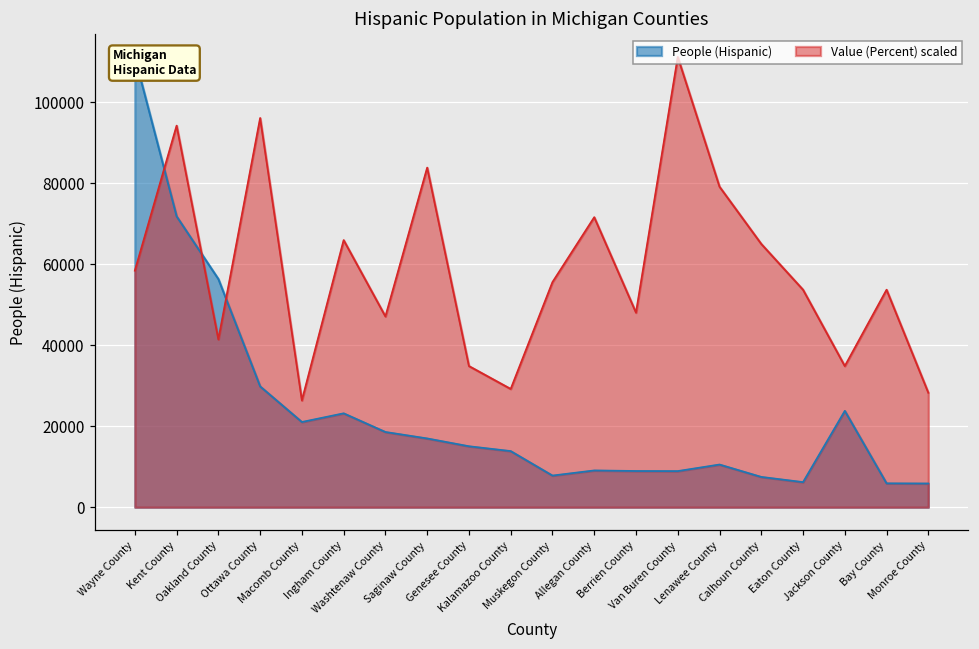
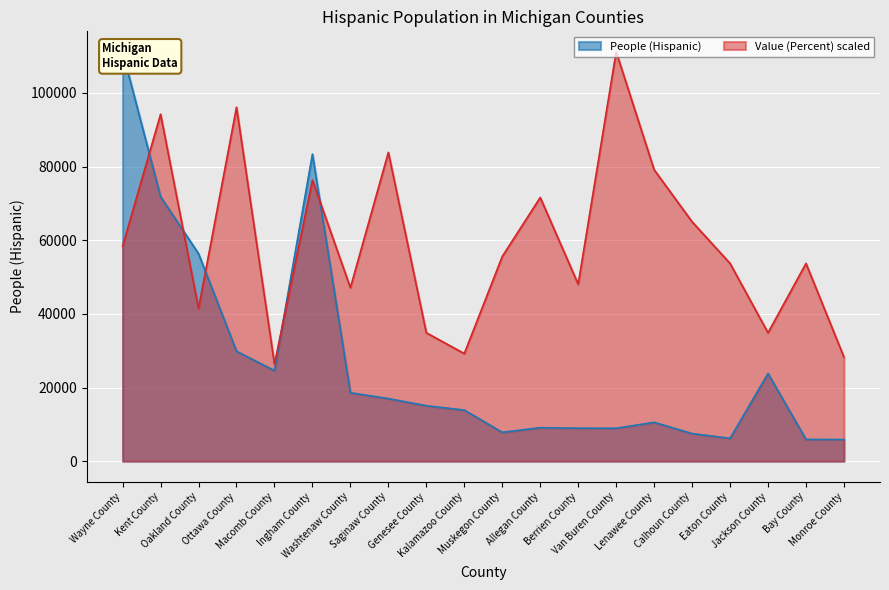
People (Hispanic), Macomb County: 21000 -> 25000
People (Hispanic), Ingham County: 23000 -> 83000
Value (Percent) scaled, Ingham County: 66000 -> 76000
